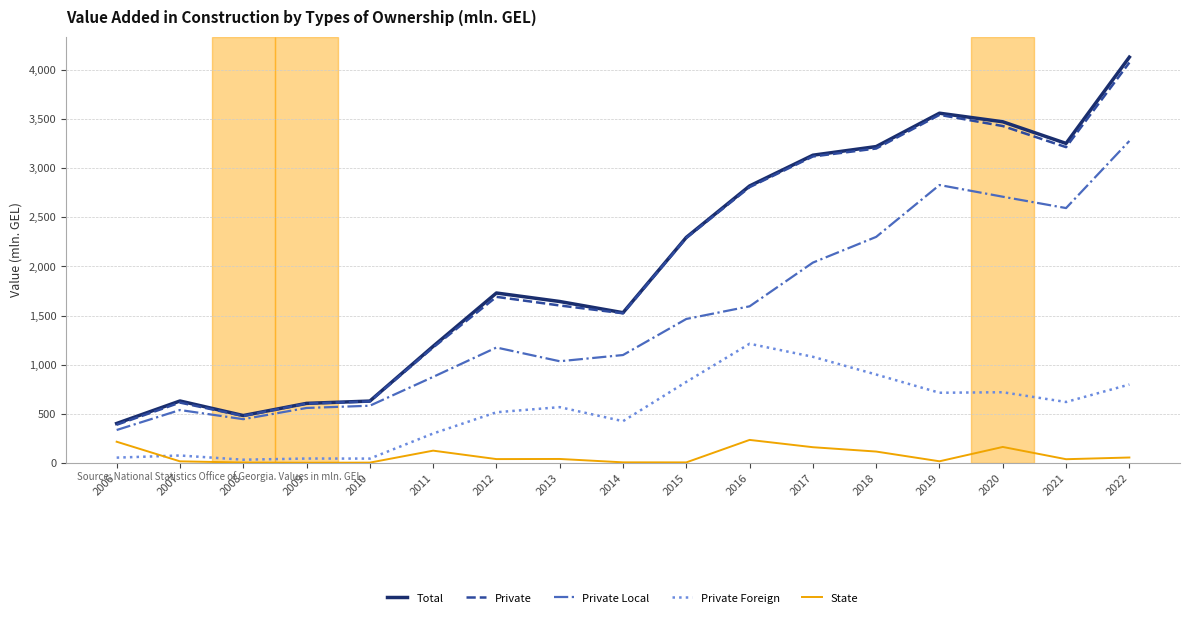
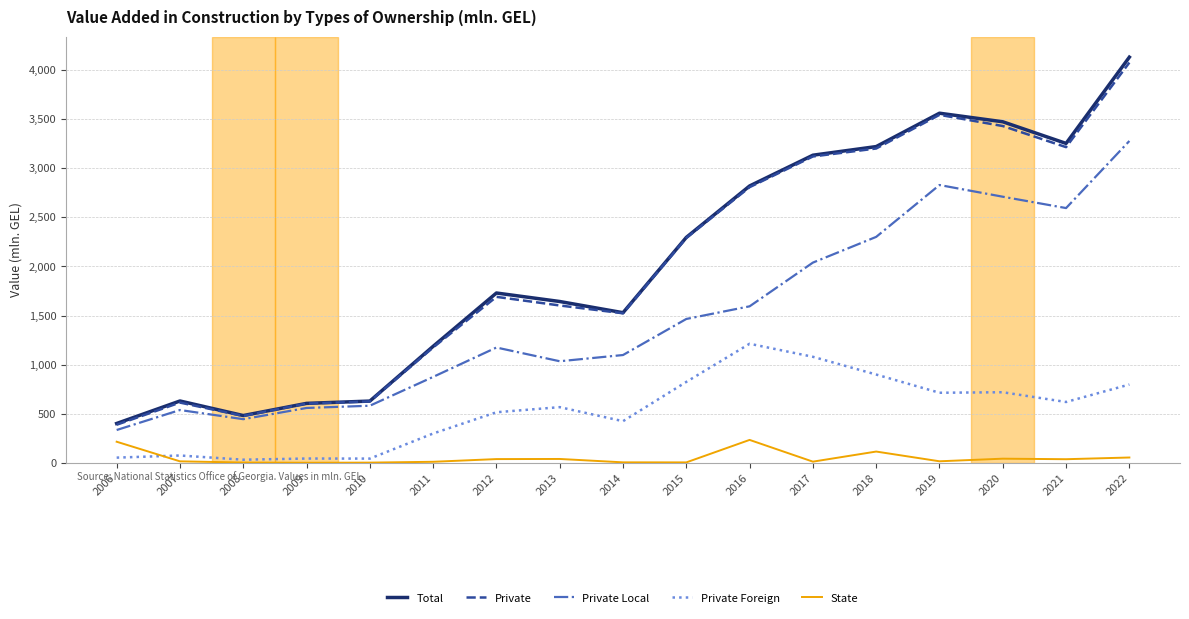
State, 2011: 100 -> 0
State, 2017: 200 -> 0
State, 2020: 200 -> 0
